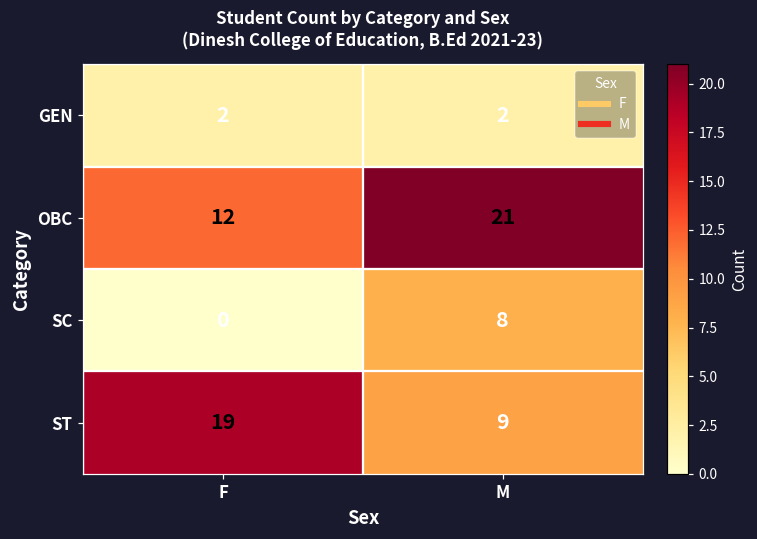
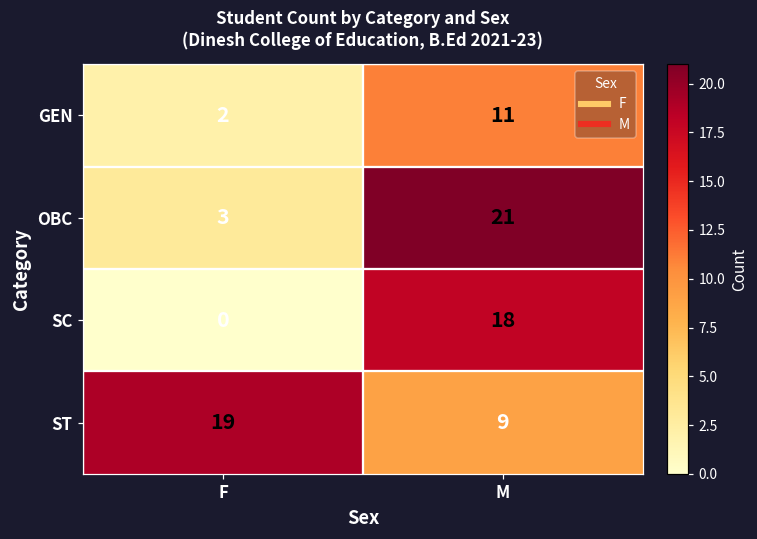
GEN, M: 2 -> 11
OBC, F: 12 -> 3
SC, M: 8 -> 18
